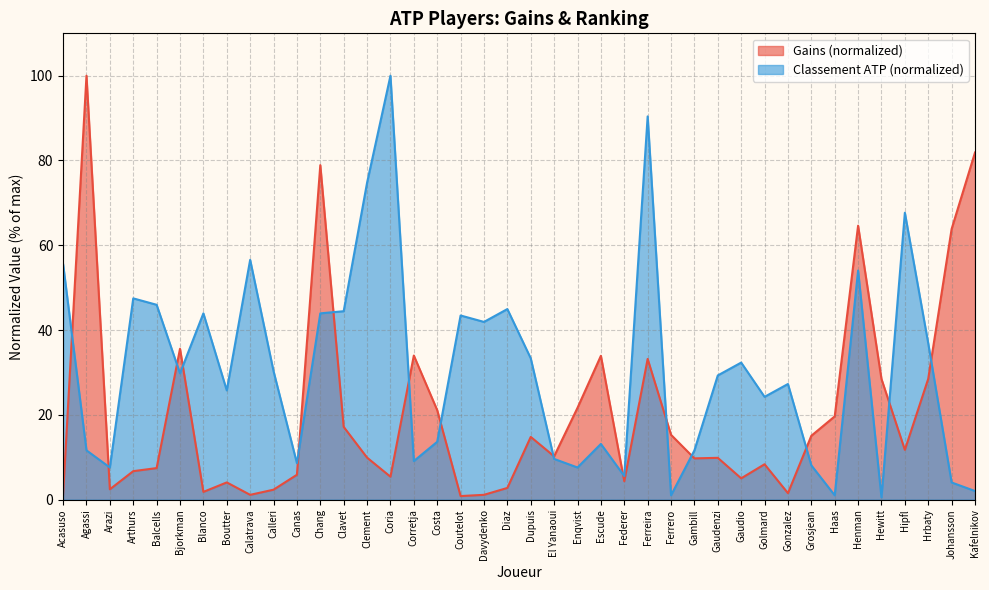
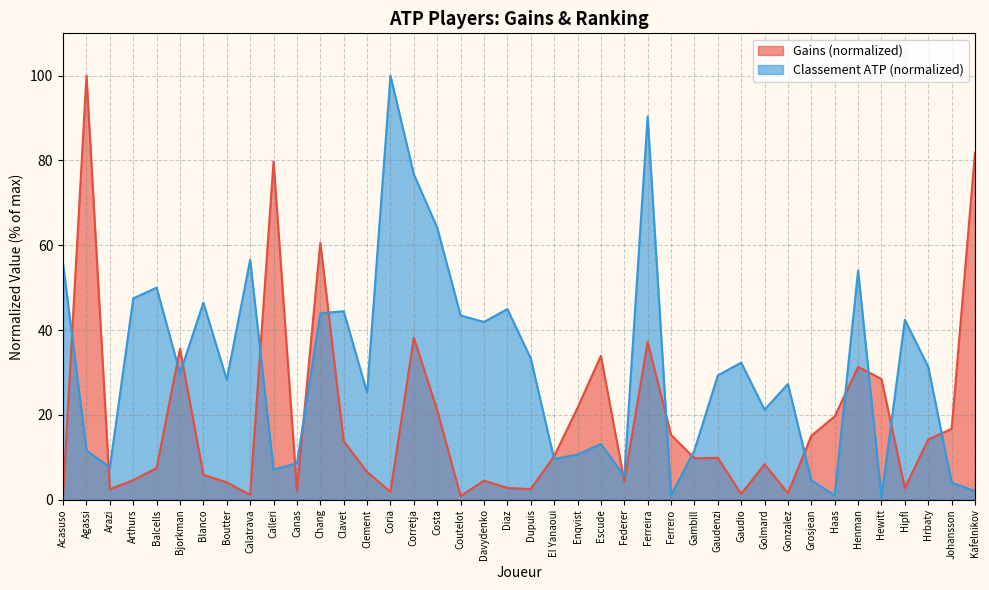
Gains (normalized), Arthurs: 7 -> 5
Classement ATP (normalized), Balcells: 46 -> 50
Gains (normalized), Blanco: 2 -> 6
Classement ATP (normalized), Blanco: 44 -> 46
Classement ATP (normalized), Boutter: 26 -> 28
Gains (normalized), Calleri: 2 -> 80
Classement ATP (normalized), Calleri: 30 -> 7
Gains (normalized), Canas: 6 -> 2
Gains (normalized), Chang: 79 -> 61
Gains (normalized), Clavet: 17 -> 14
Gains (normalized), Clement: 10 -> 7
Classement ATP (normalized), Clement: 75 -> 25
Gains (normalized), Coria: 5 -> 2
Gains (normalized), Corretja: 34 -> 38
Classement ATP (normalized), Corretja: 9 -> 77
Classement ATP (normalized), Costa: 14 -> 64
Gains (normalized), Davydenko: 1 -> 4
Gains (normalized), Dupuis: 15 -> 2
Classement ATP (normalized), Enqvist: 8 -> 11
Gains (normalized), Ferreira: 33 -> 37
Gains (normalized), Gaudio: 5 -> 1
Classement ATP (normalized), Golmard: 24 -> 21
Classement ATP (normalized), Grosjean: 8 -> 5
Gains (normalized), Henman: 65 -> 31
Gains (normalized), Hipfl: 12 -> 3
Classement ATP (normalized), Hipfl: 68 -> 42
Gains (normalized), Hrbaty: 29 -> 14
Classement ATP (normalized), Hrbaty: 37 -> 31
Gains (normalized), Johansson: 64 -> 17
